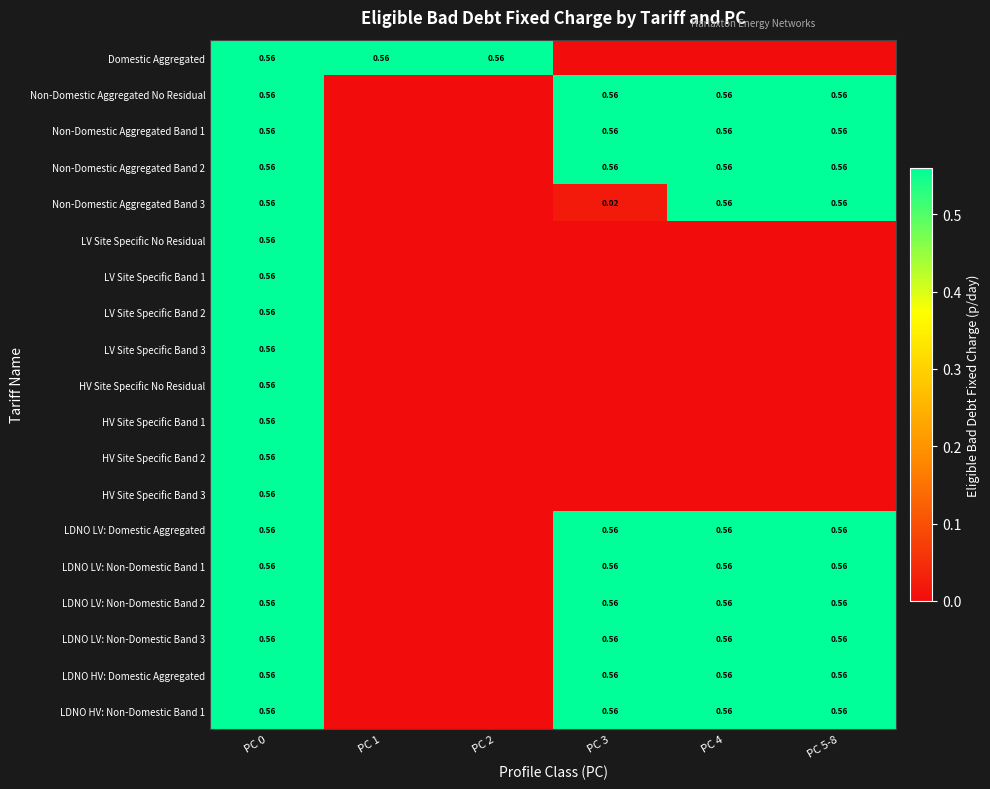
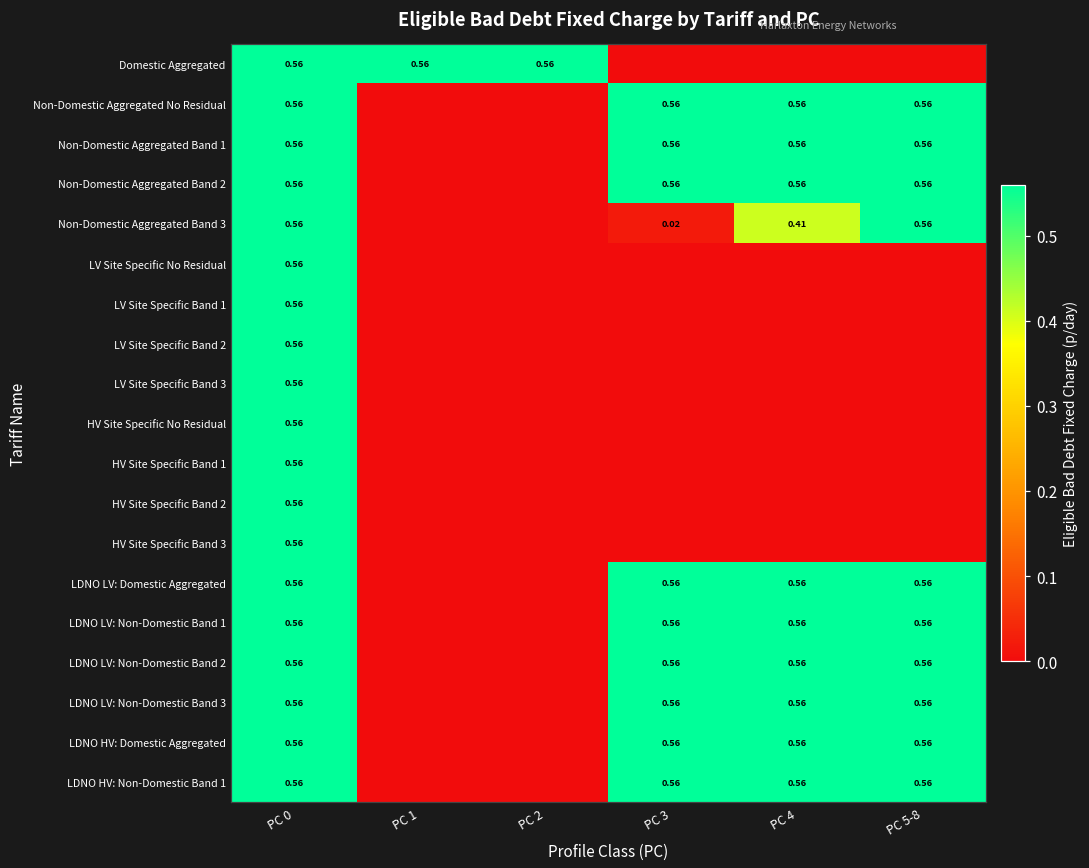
Non-Domestic Aggregated Band 3, PC 4: 0.56 -> 0.41
